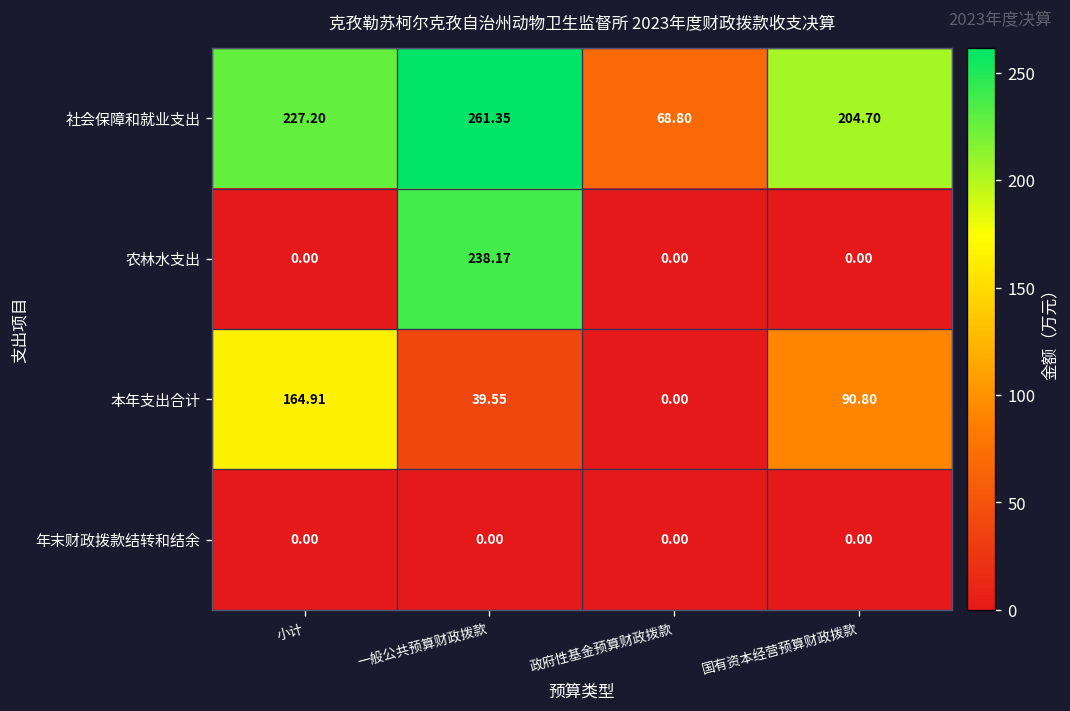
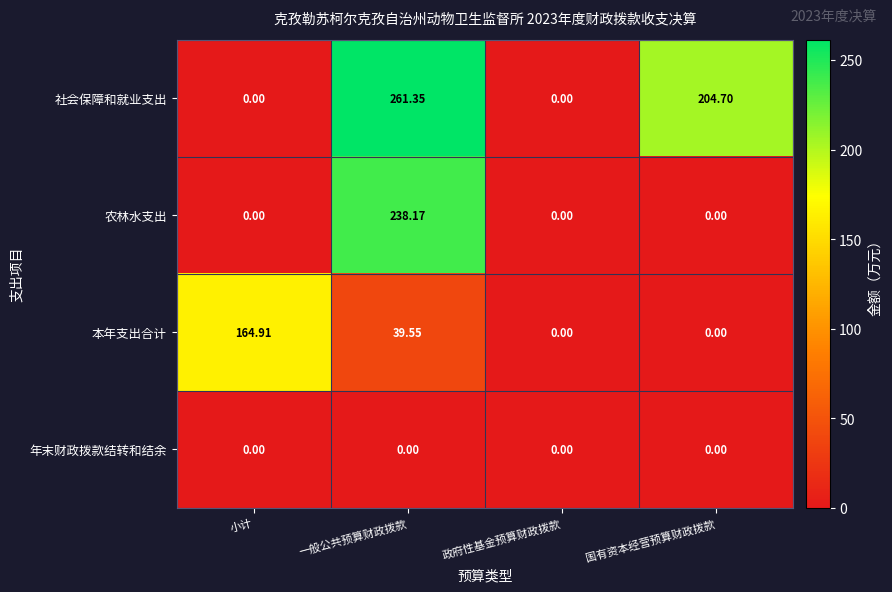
社会保障和就业支出, 小计: 227.20 -> 0.00
社会保障和就业支出, 政府性基金预算财政拨款: 68.80 -> 0.00
本年支出合计, 国有资本经营预算财政拨款: 90.80 -> 0.00
